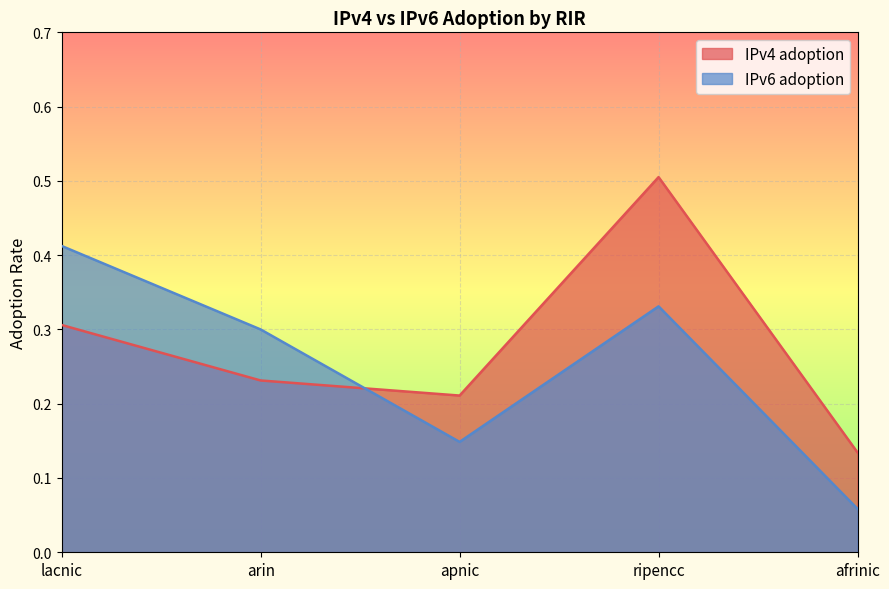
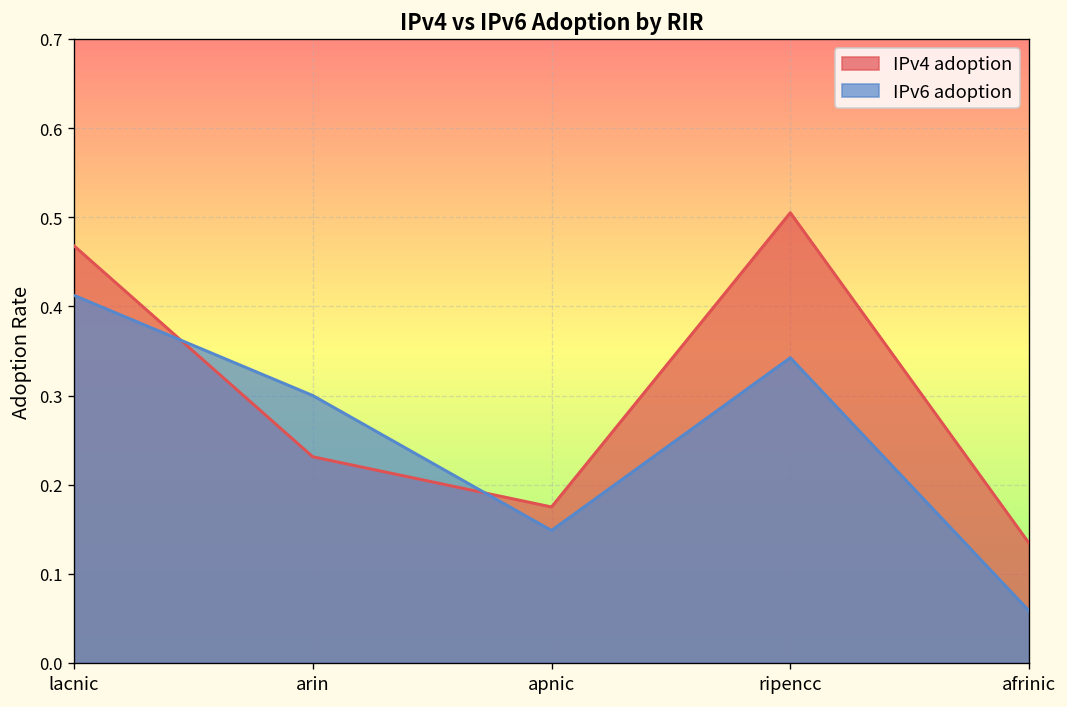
IPv4 adoption, lacnic: 0.31 -> 0.47
IPv4 adoption, apnic: 0.21 -> 0.18
IPv6 adoption, ripencc: 0.33 -> 0.34
